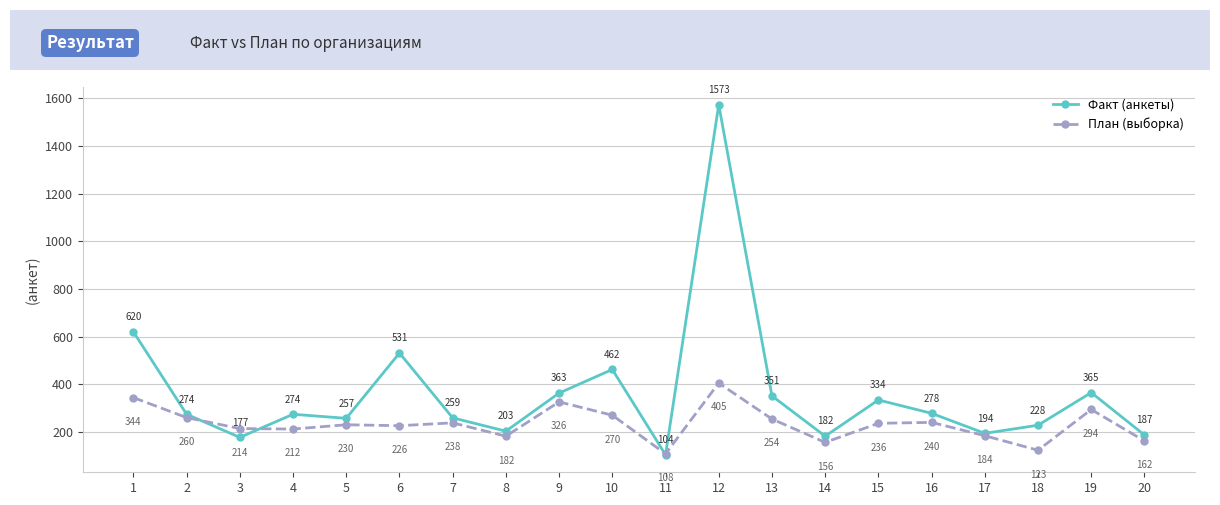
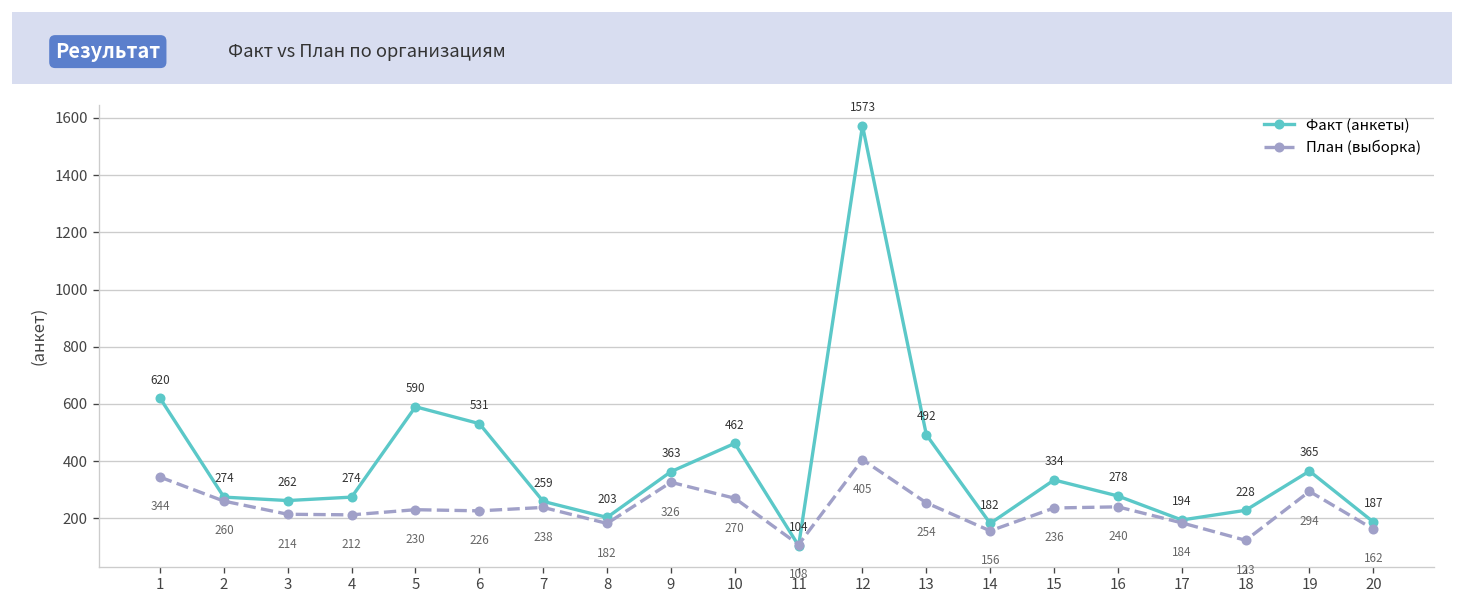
Факт (анкеты), 3: 177 -> 262
Факт (анкеты), 5: 257 -> 590
Факт (анкеты), 13: 351 -> 492
